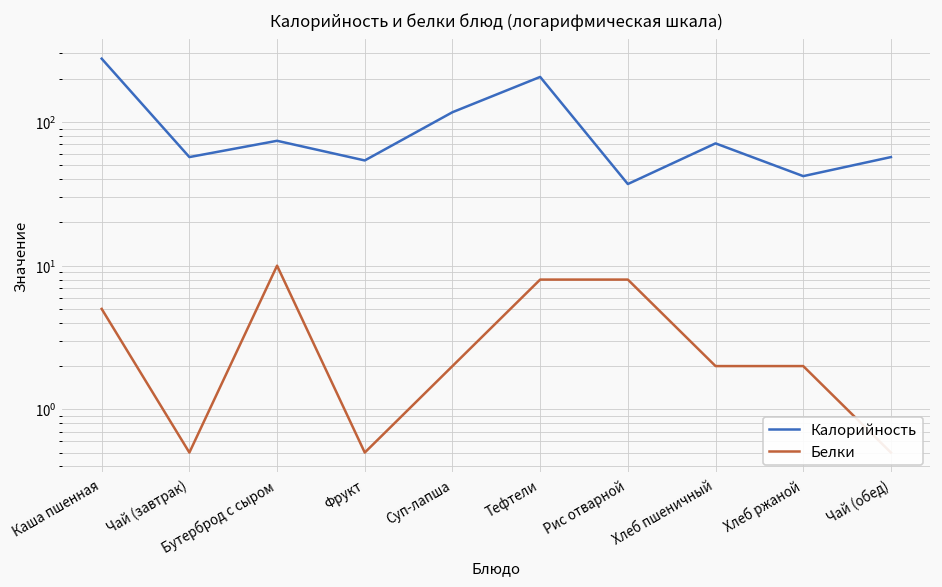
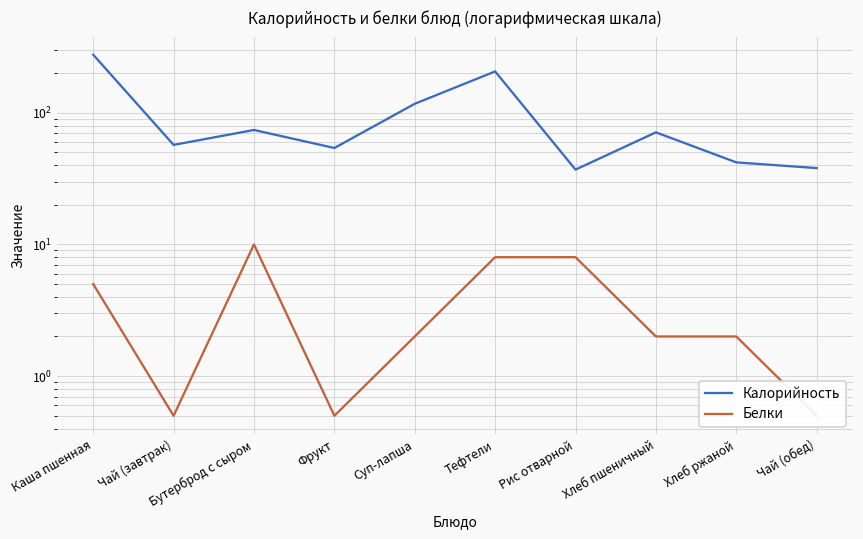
Калорийность, Чай (обед): 60 -> 38
